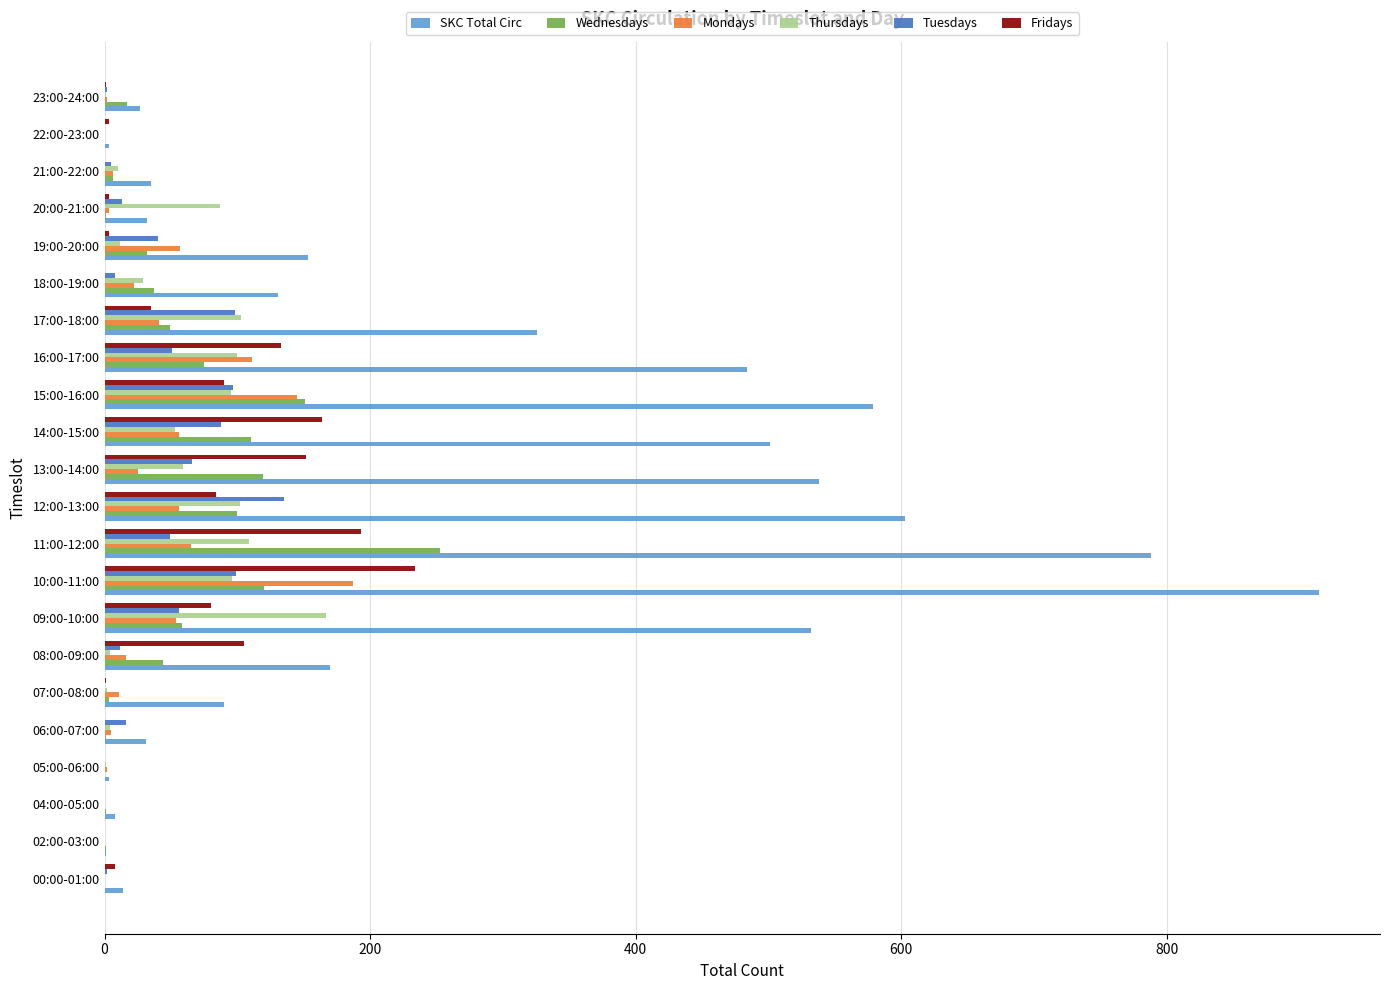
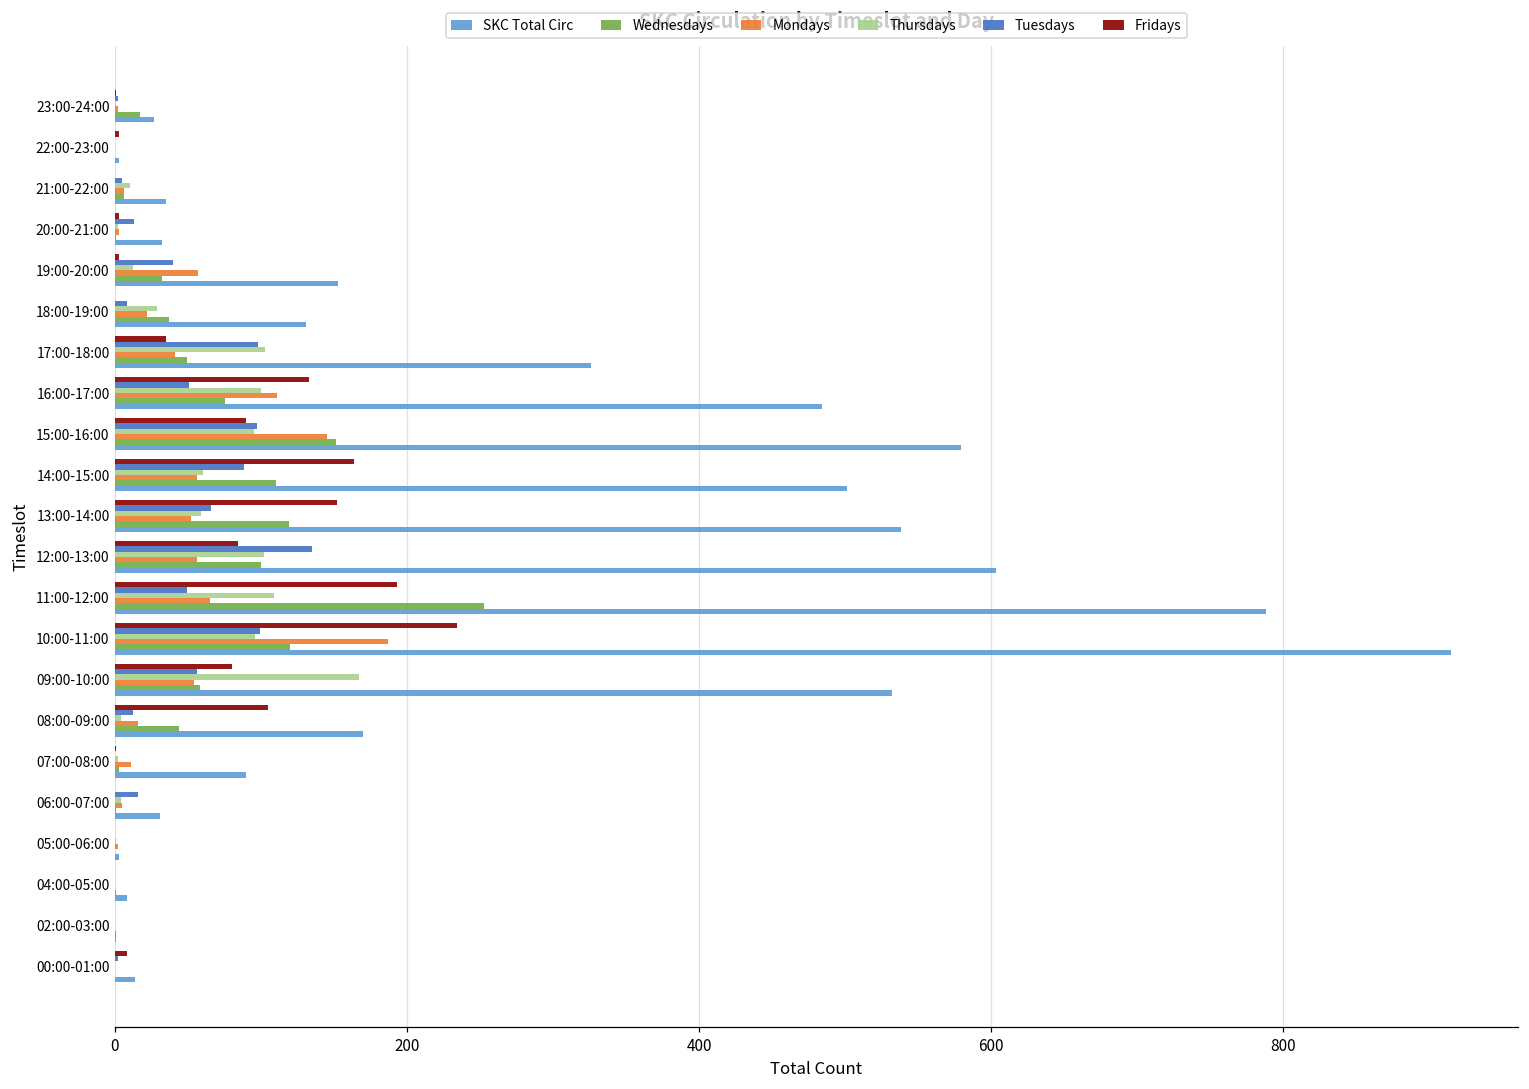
Thursdays, 20:00-21:00: 87 -> 2
Thursdays, 14:00-15:00: 53 -> 60
Mondays, 13:00-14:00: 25 -> 52
